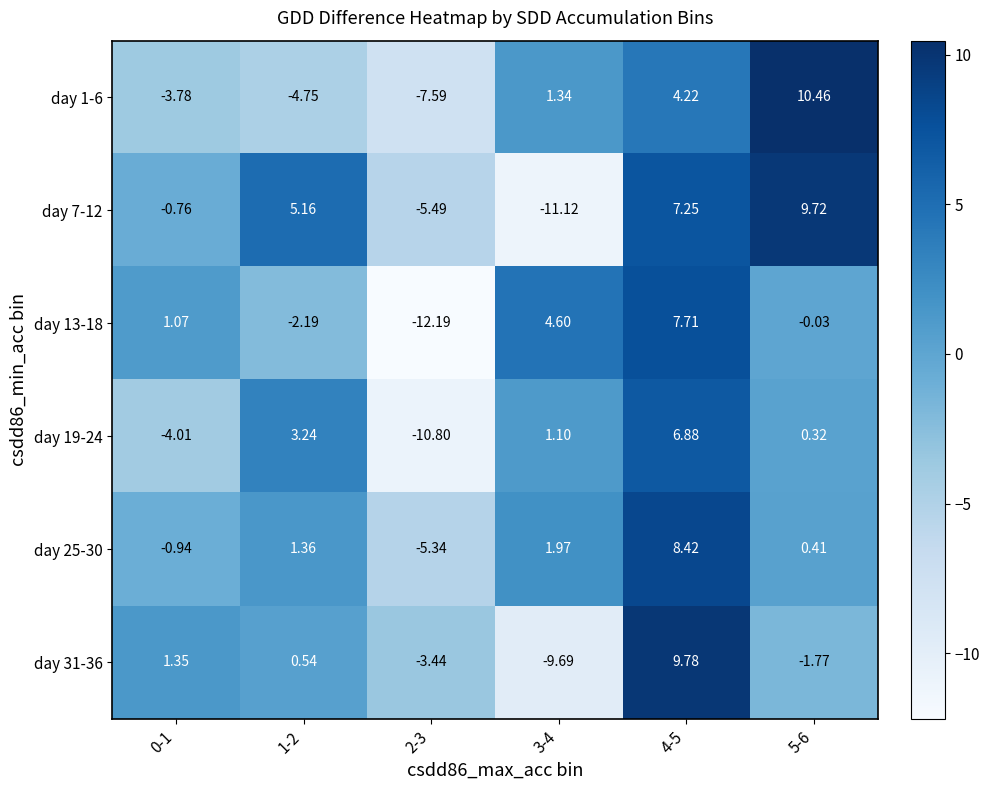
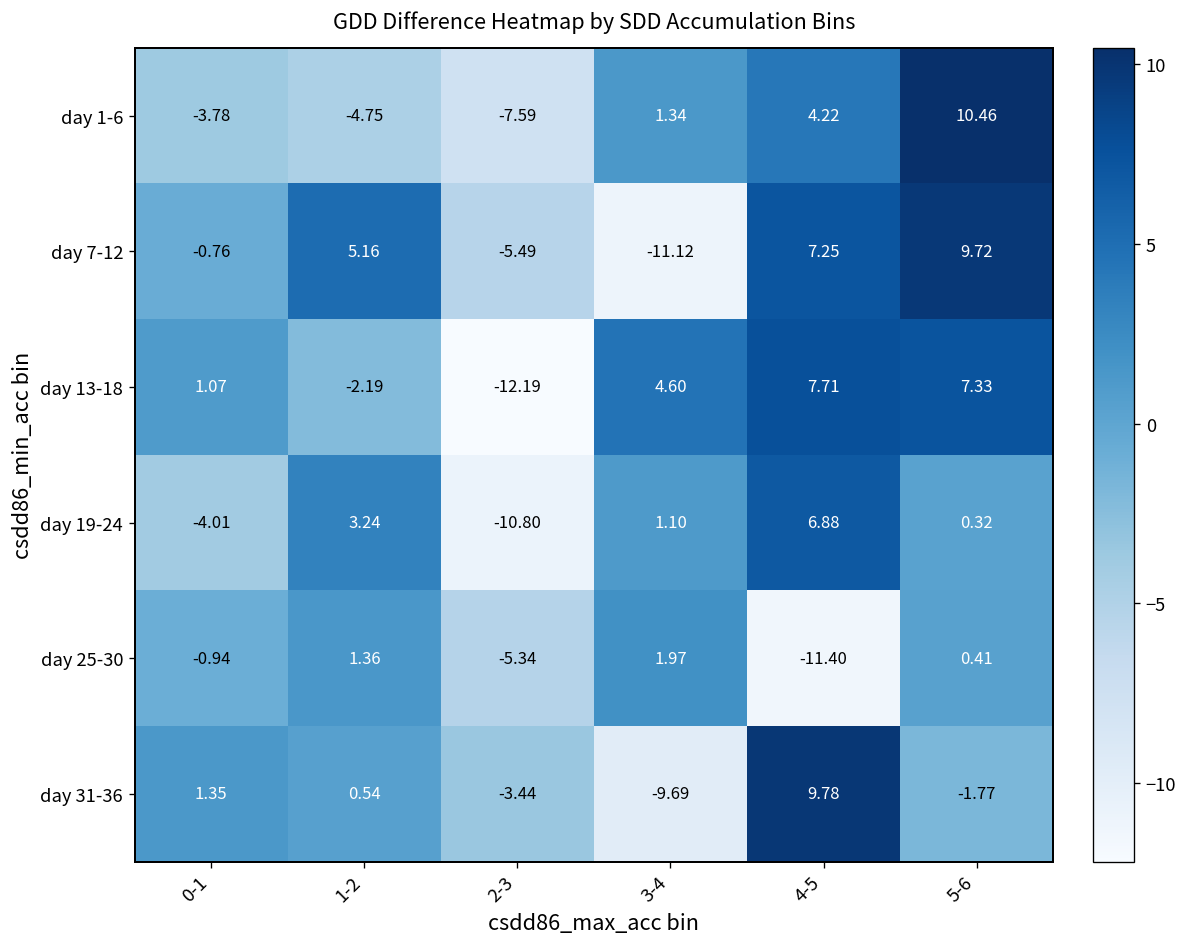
day 13-18, 5-6: -0.03 -> 7.33
day 25-30, 4-5: 8.42 -> -11.40
